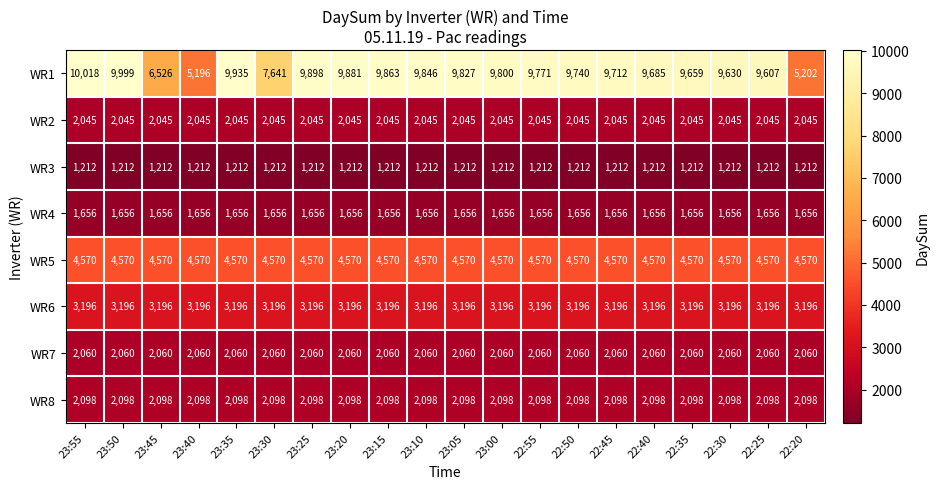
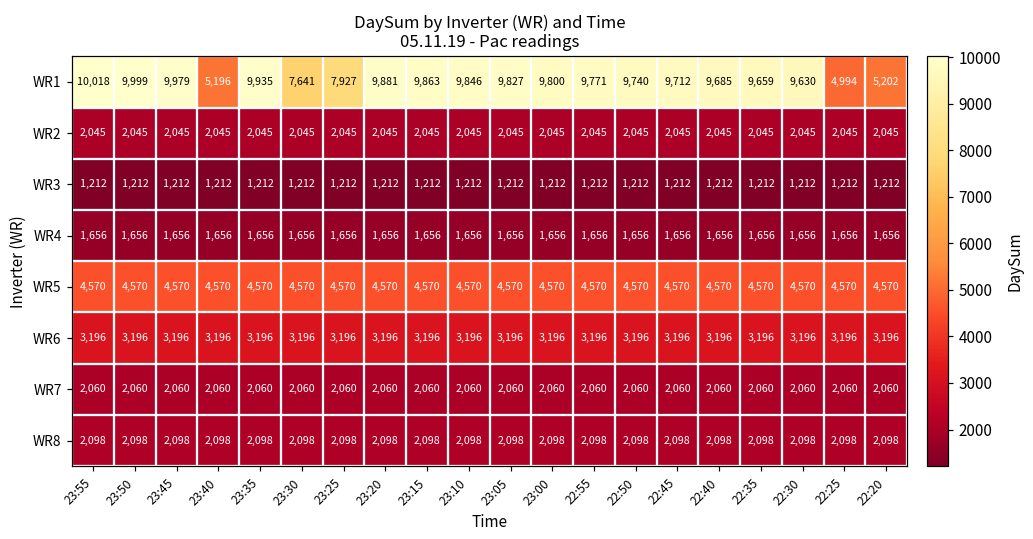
WR1, 23:45: 6,526 -> 9,979
WR1, 23:25: 9,898 -> 7,927
WR1, 22:25: 9,607 -> 4,994
